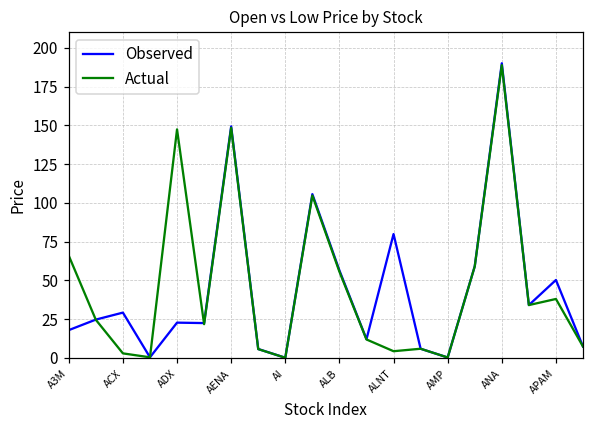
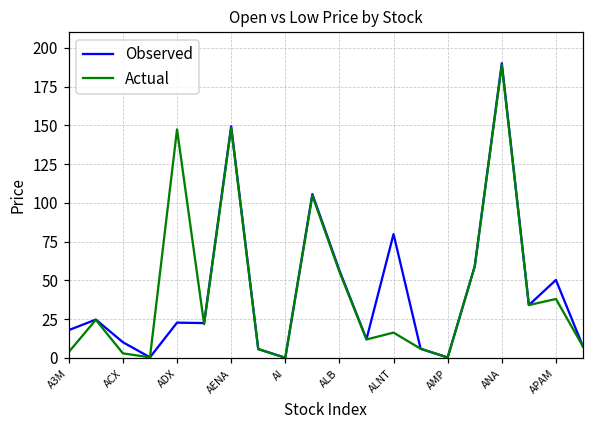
Actual, A3M: 66 -> 4
Observed, ACX: 29 -> 10
Actual, ALNT: 4 -> 16
